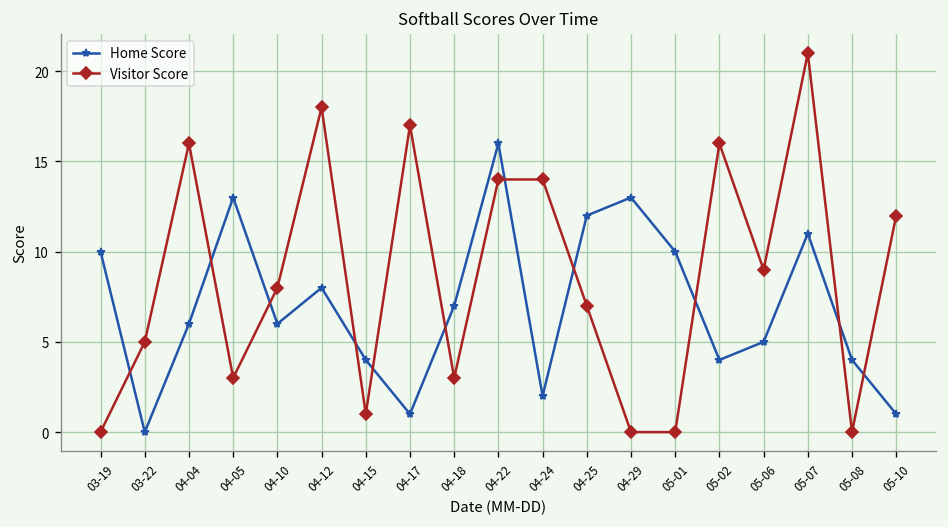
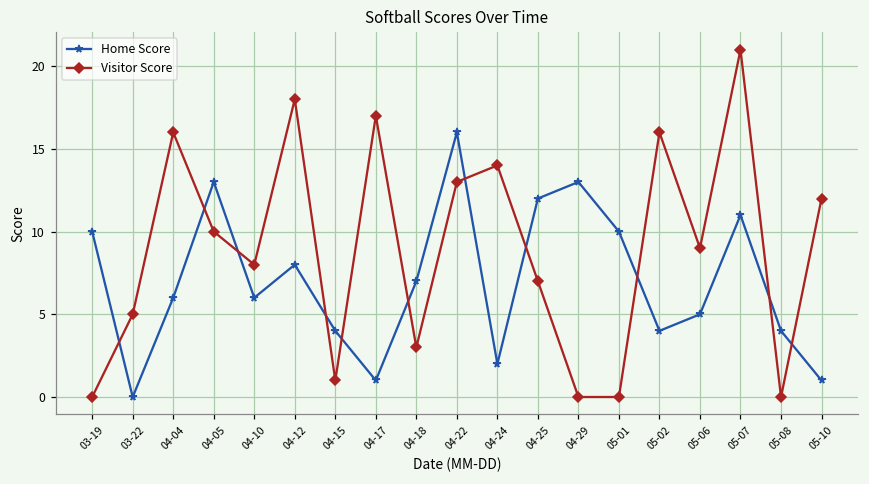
Visitor Score, 04-05: 3 -> 10
Visitor Score, 04-22: 14 -> 13
